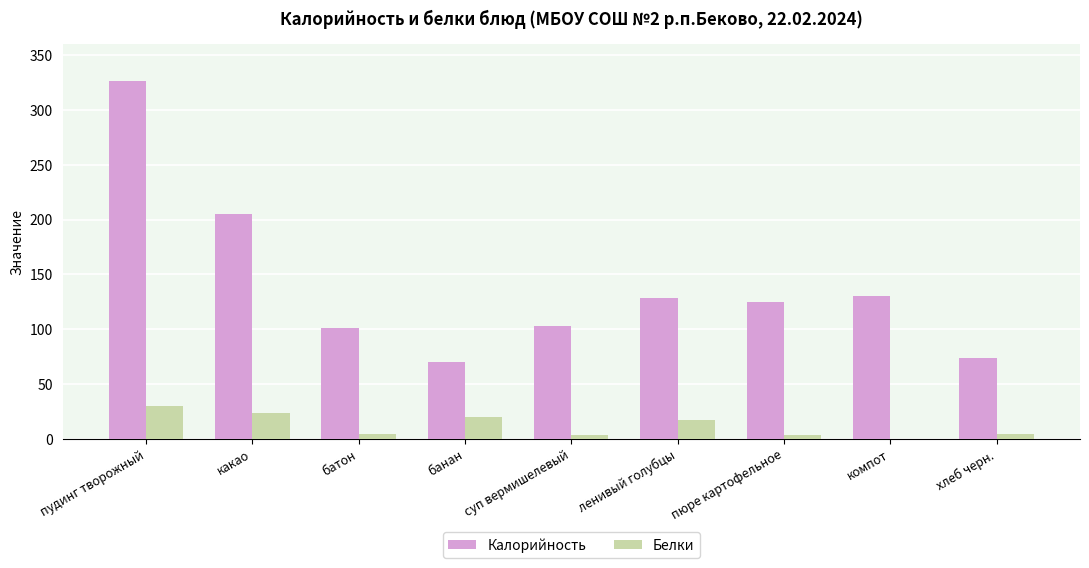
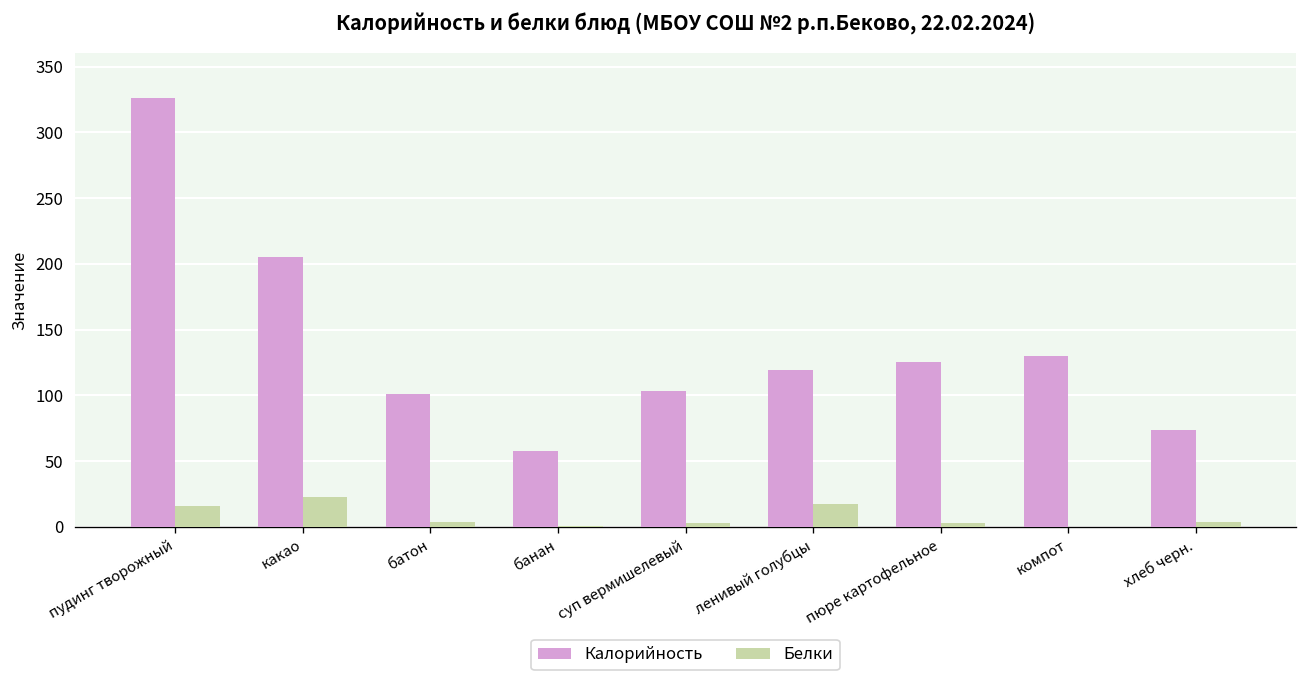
Белки, пудинг творожный: 30 -> 16
Калорийность, банан: 70 -> 58
Белки, банан: 20 -> 1
Калорийность, ленивый голубцы: 128 -> 119
